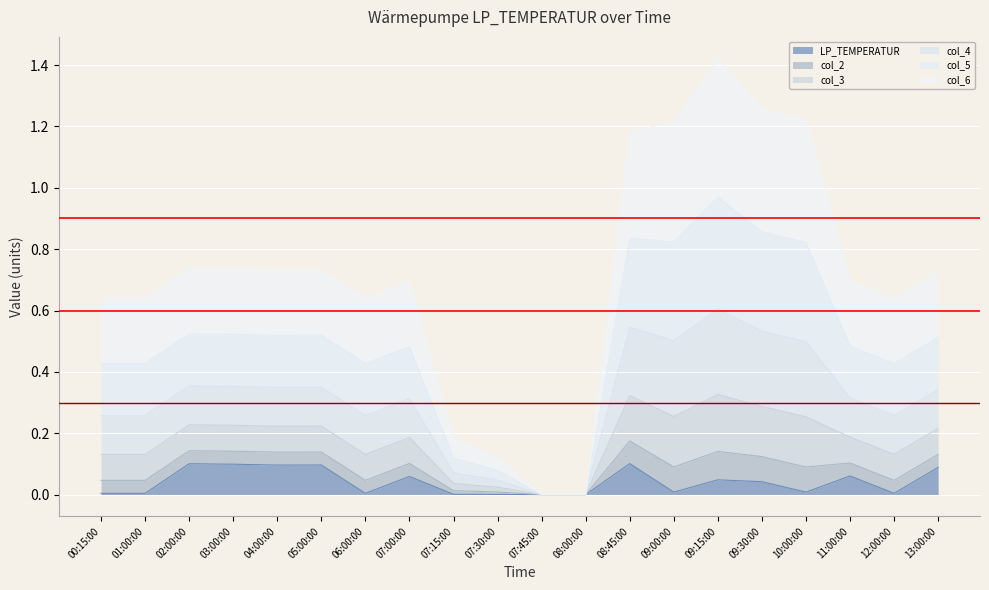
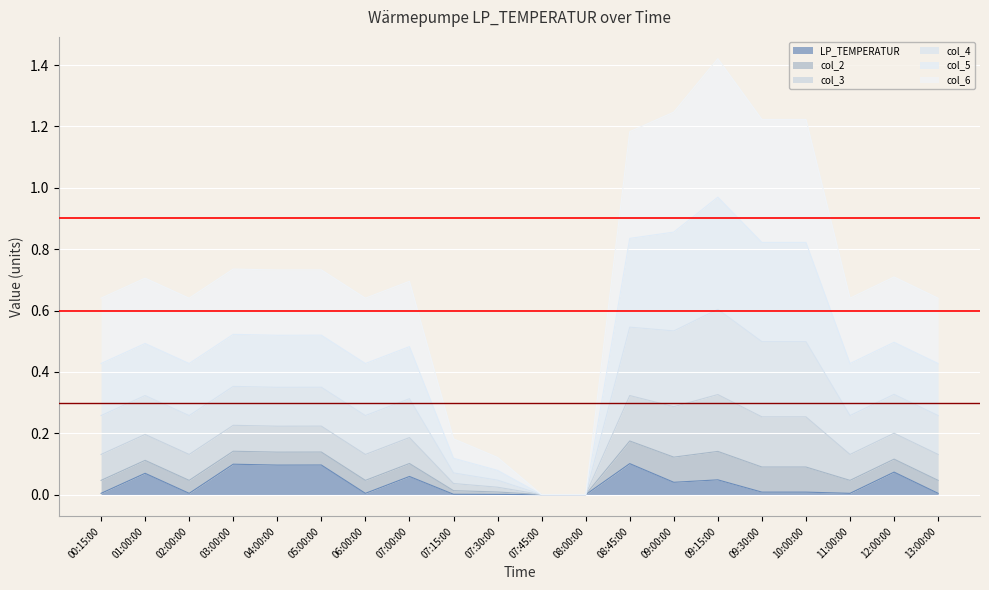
LP_TEMPERATUR, 01:00:00: 0.00 -> 0.07
LP_TEMPERATUR, 02:00:00: 0.10 -> 0.00
LP_TEMPERATUR, 09:00:00: 0.01 -> 0.04
LP_TEMPERATUR, 09:30:00: 0.04 -> 0.01
LP_TEMPERATUR, 11:00:00: 0.06 -> 0.00
LP_TEMPERATUR, 12:00:00: 0.00 -> 0.07
LP_TEMPERATUR, 13:00:00: 0.09 -> 0.00
